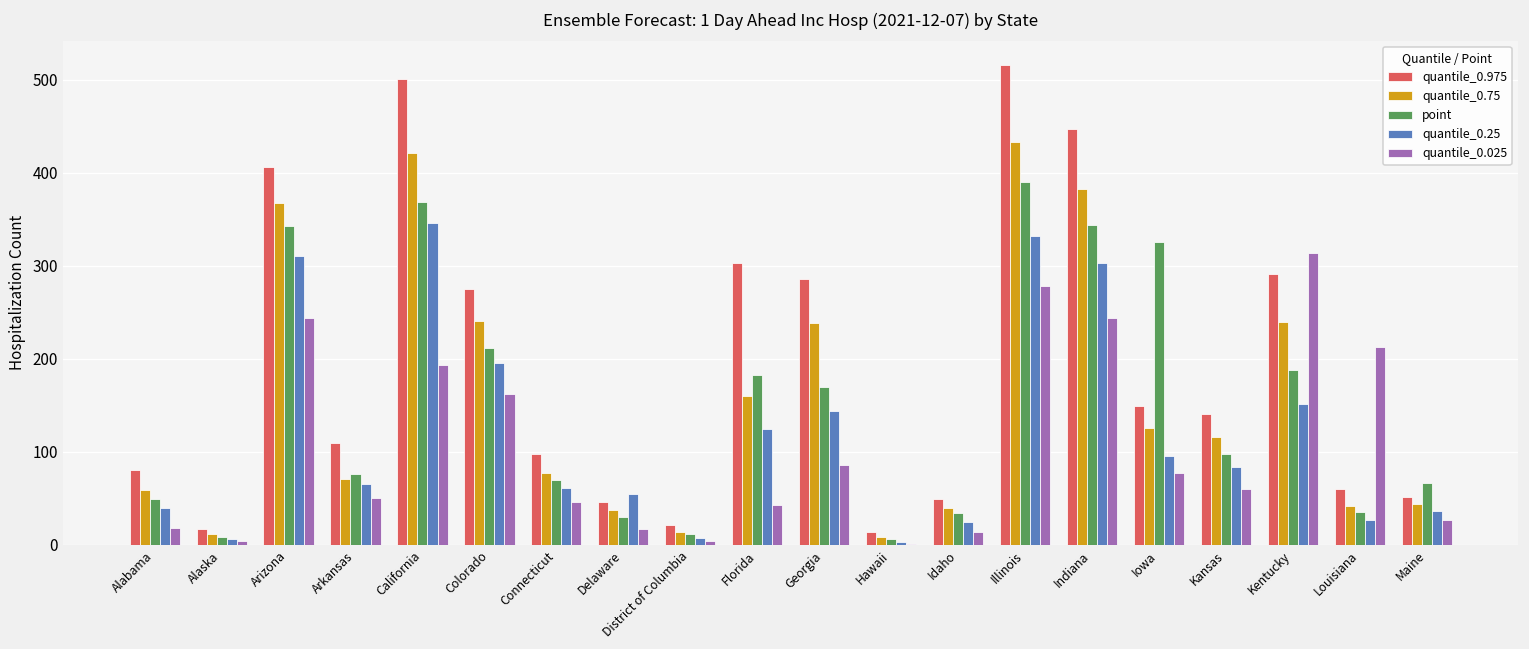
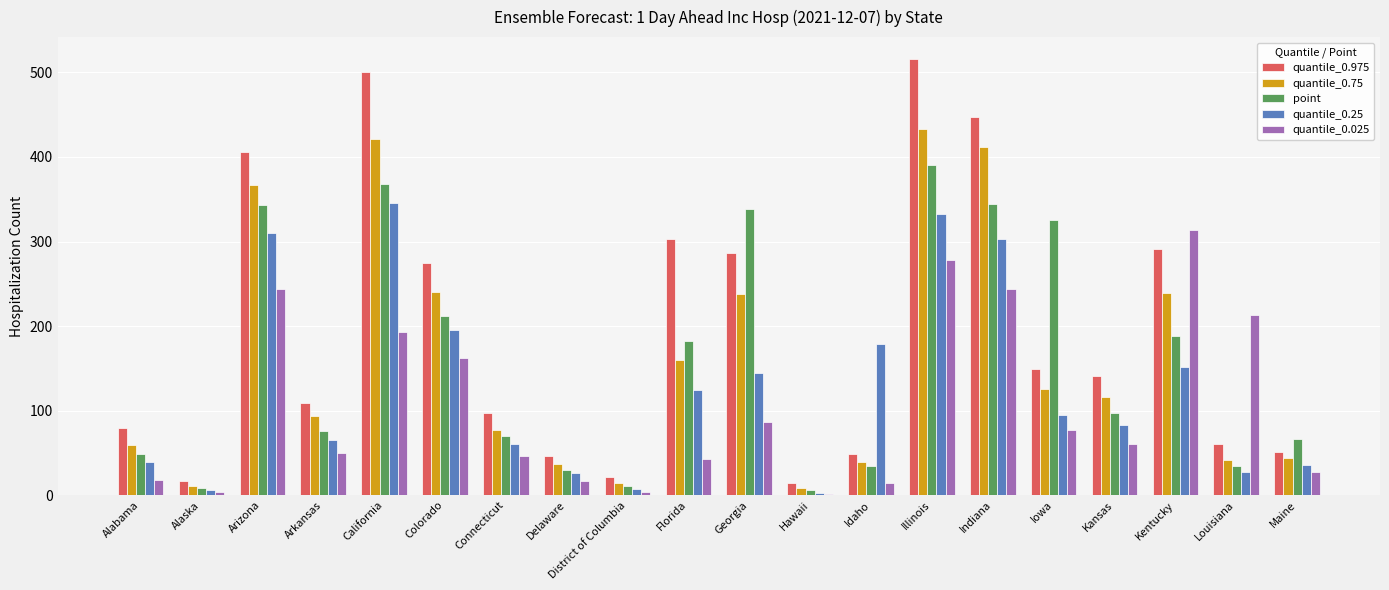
quantile_0.75, Arkansas: 70 -> 90
quantile_0.25, Delaware: 50 -> 30
point, Georgia: 170 -> 340
quantile_0.25, Idaho: 20 -> 180
quantile_0.75, Indiana: 380 -> 410
